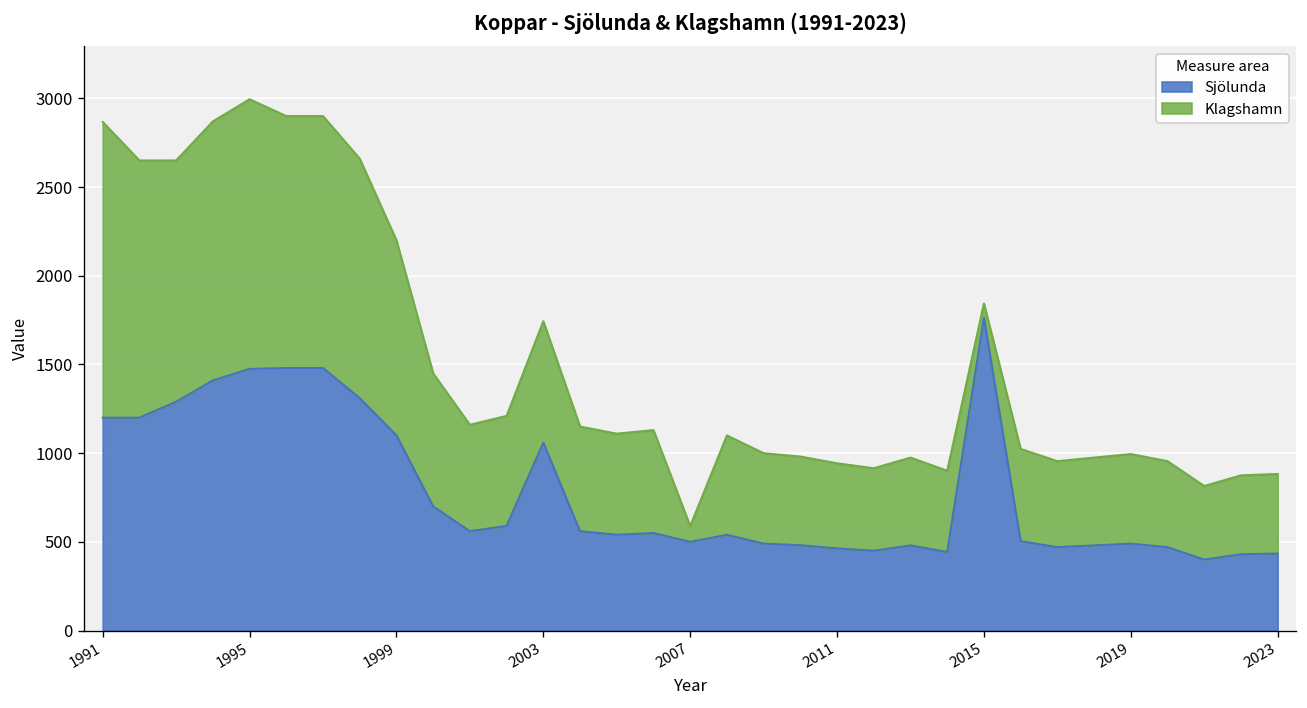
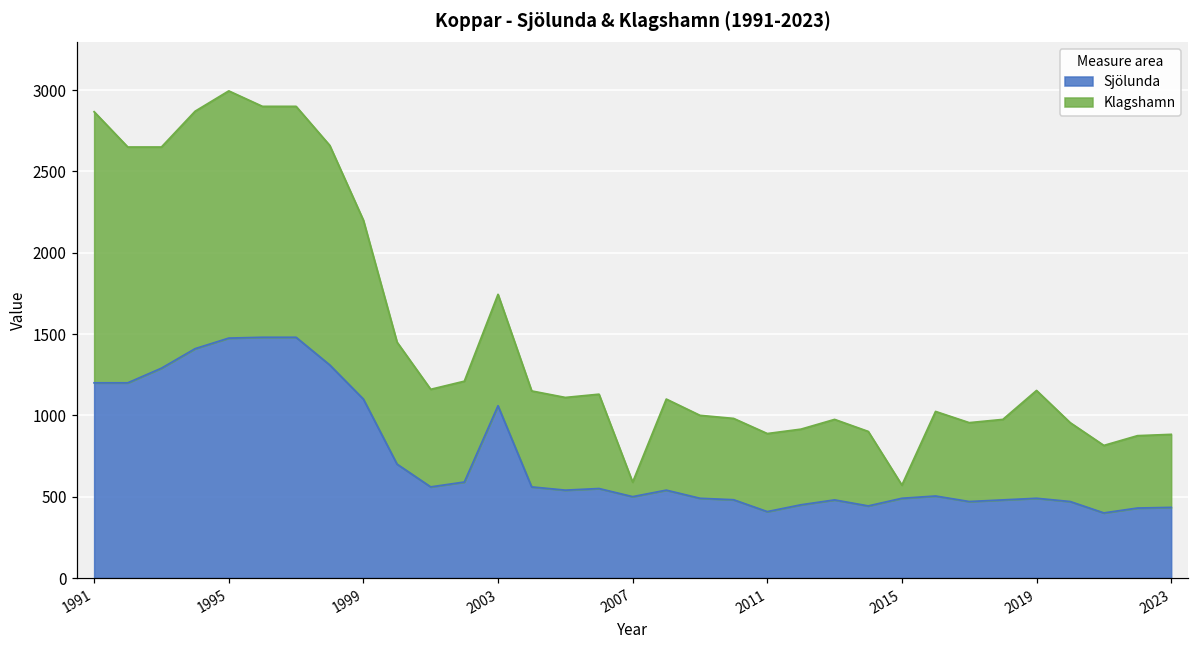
Sjölunda, 2011: 460 -> 410
Sjölunda, 2015: 1760 -> 490
Klagshamn, 2019: 510 -> 660
